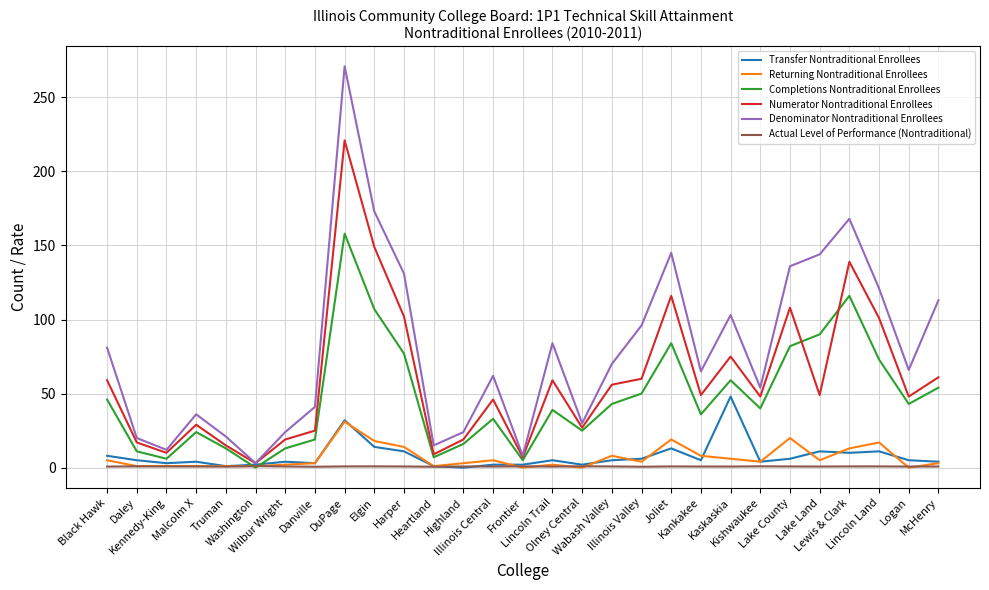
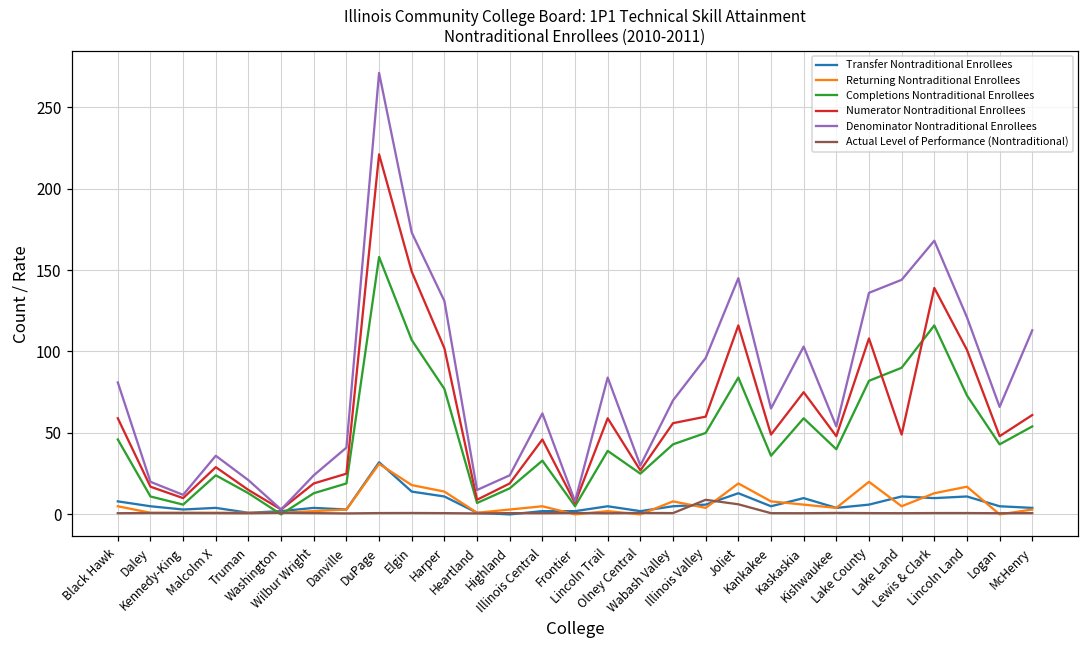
Actual Level of Performance (Nontraditional), Illinois Valley: 1 -> 9
Actual Level of Performance (Nontraditional), Joliet: 1 -> 6
Transfer Nontraditional Enrollees, Kaskaskia: 48 -> 10
